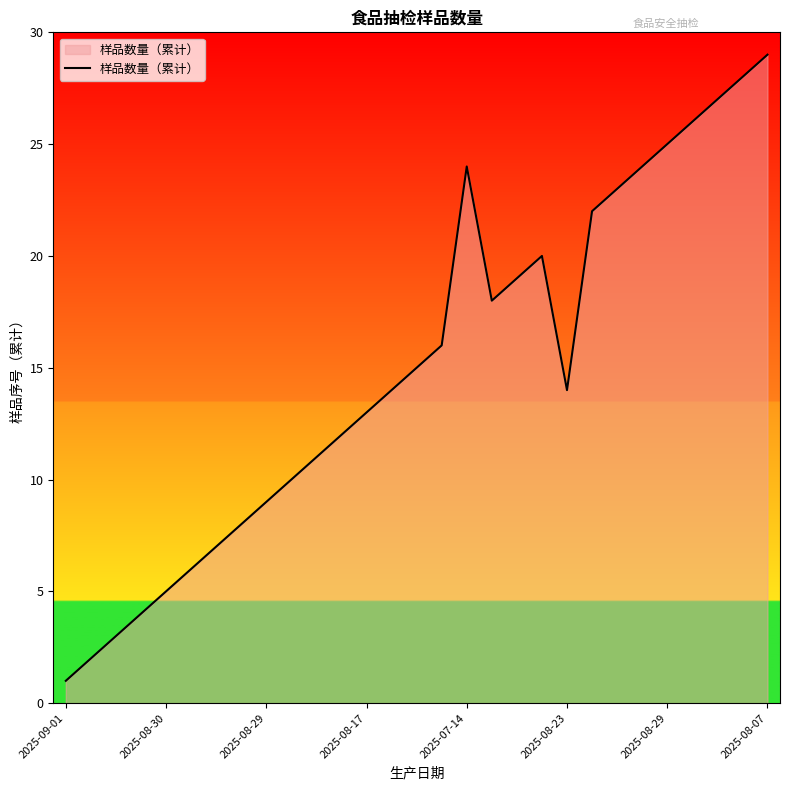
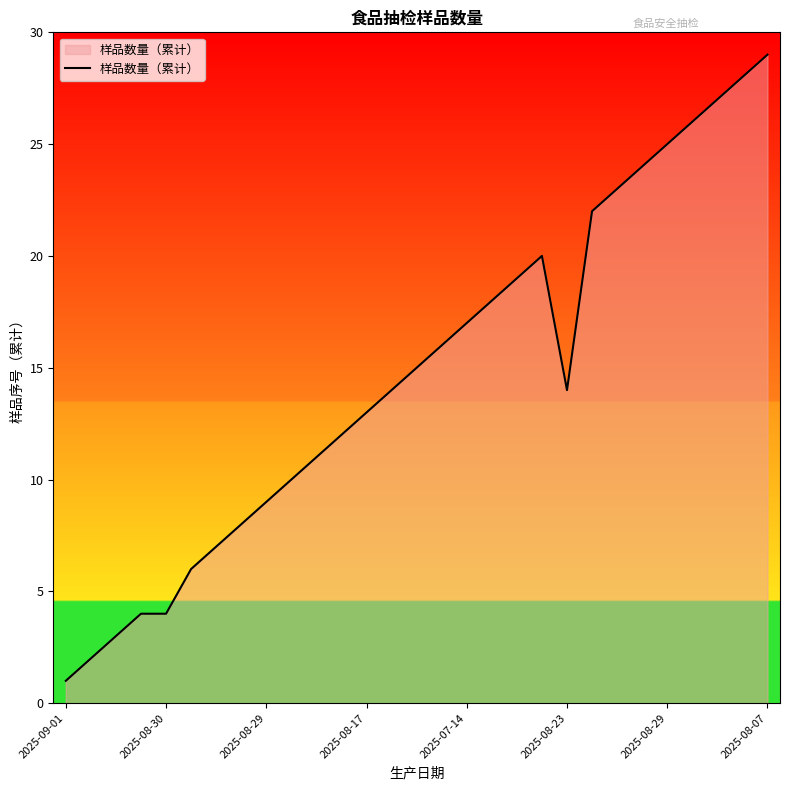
2025-08-30: 5 -> 4
2025-07-14: 24 -> 17
